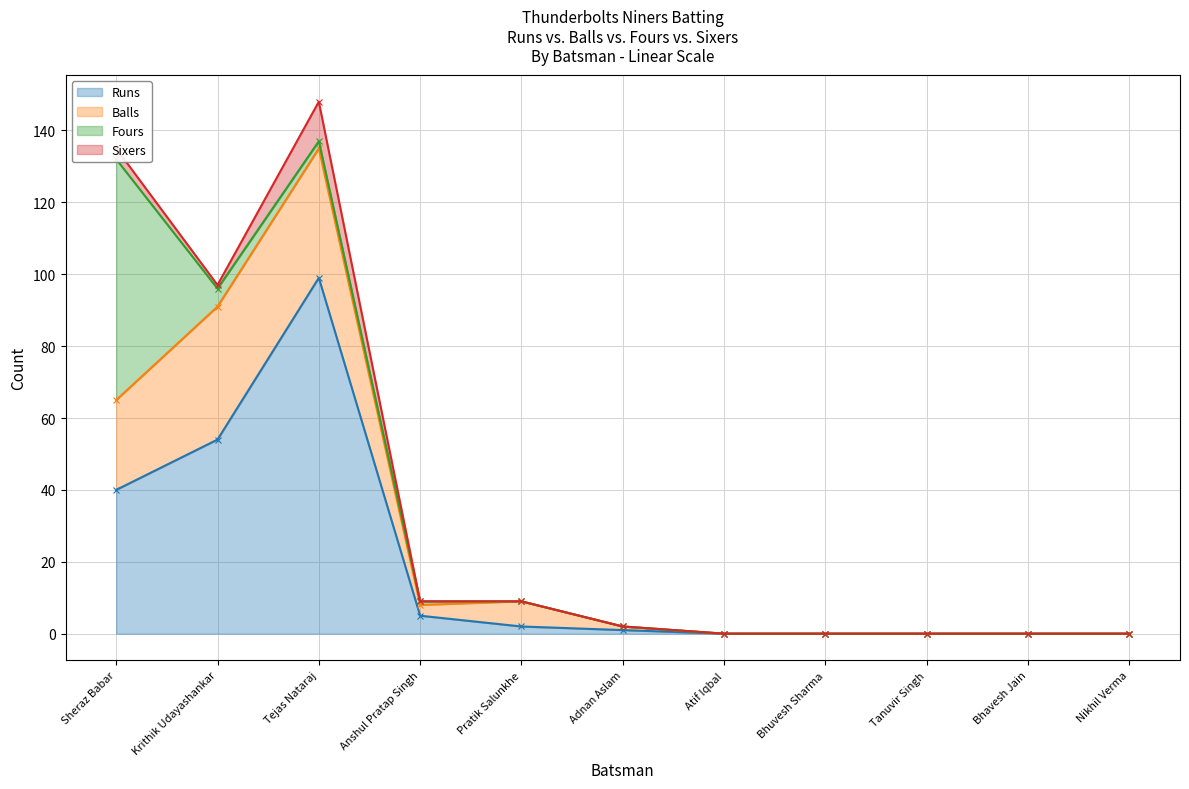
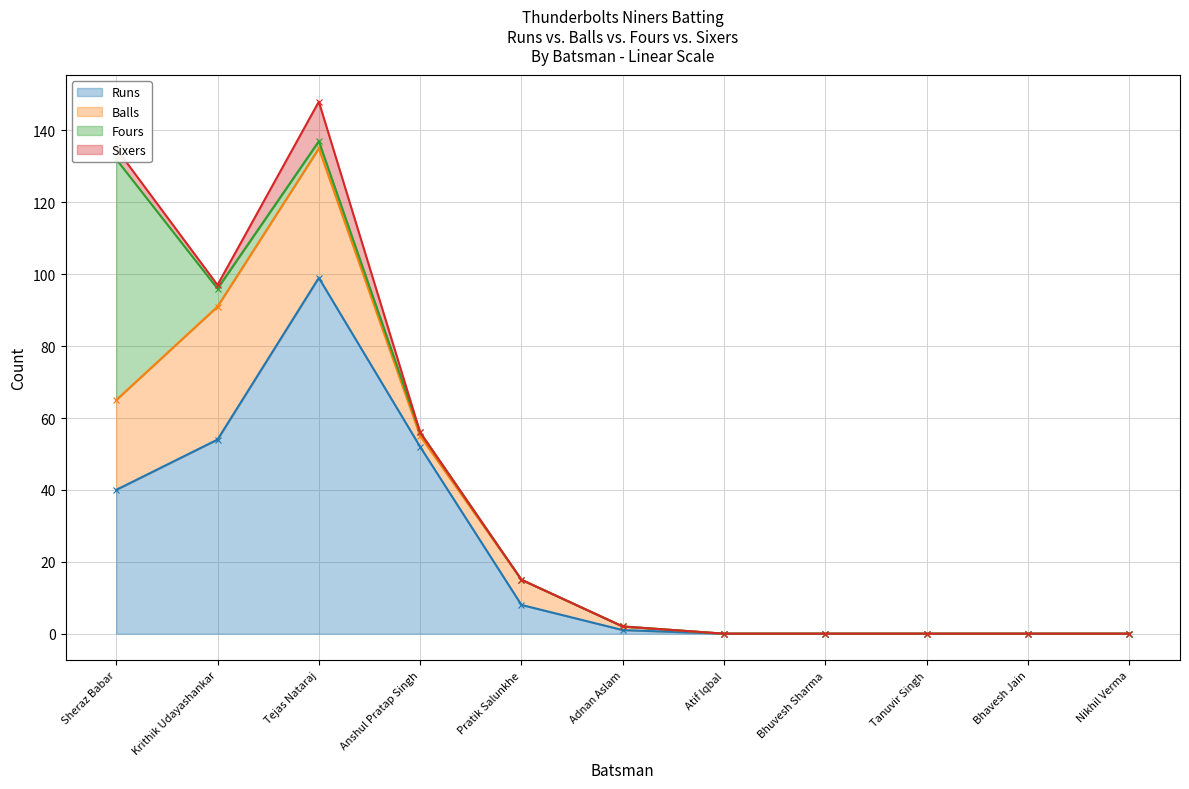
Runs, Anshul Pratap Singh: 5 -> 52
Runs, Pratik Salunkhe: 2 -> 8
